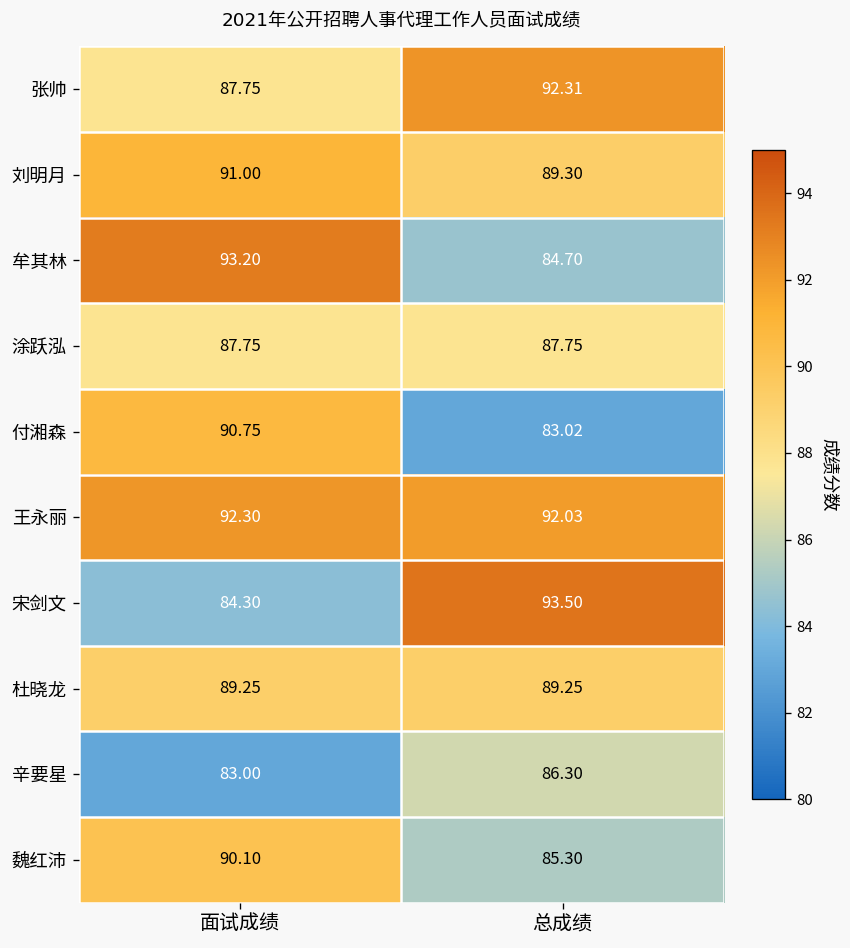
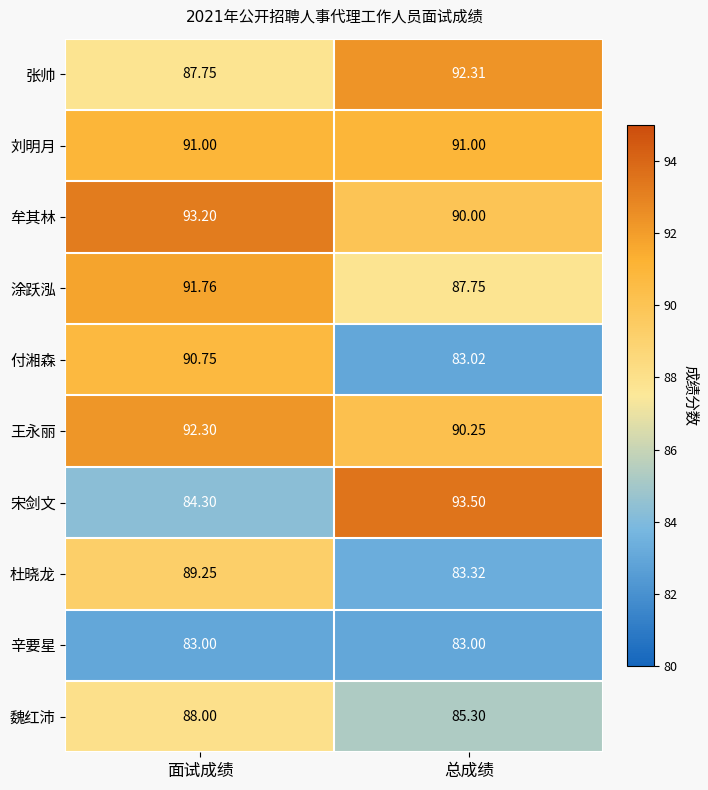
刘明月, 总成绩: 89.30 -> 91.00
牟其林, 总成绩: 84.70 -> 90.00
涂跃泓, 面试成绩: 87.75 -> 91.76
王永丽, 总成绩: 92.03 -> 90.25
杜晓龙, 总成绩: 89.25 -> 83.32
辛要星, 总成绩: 86.30 -> 83.00
魏红沛, 面试成绩: 90.10 -> 88.00
